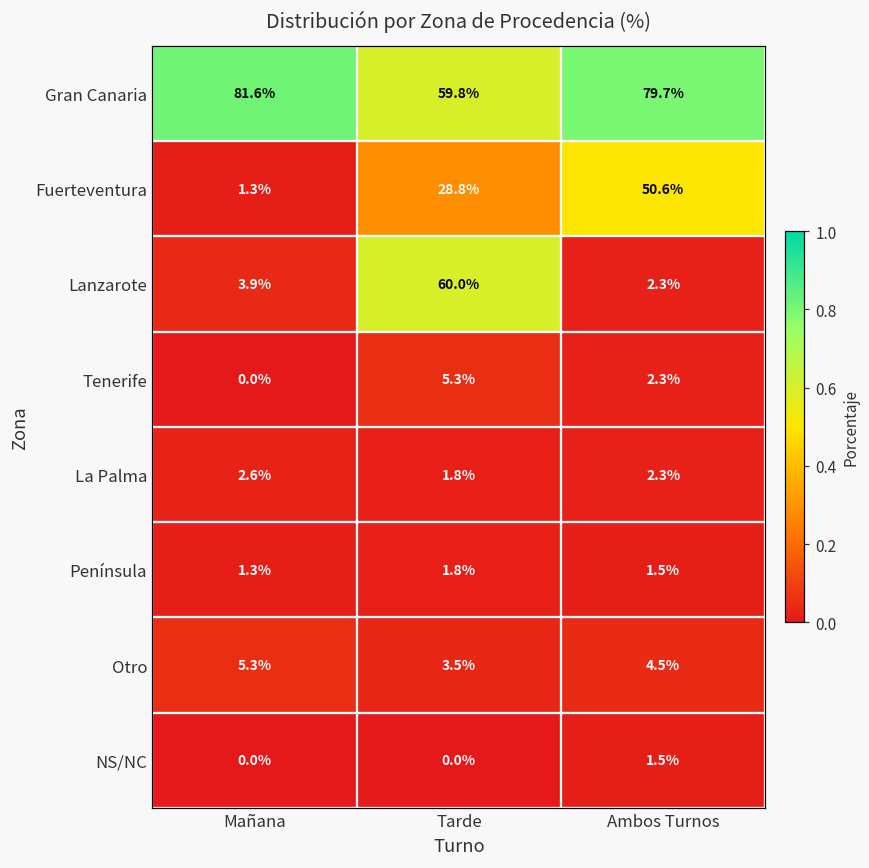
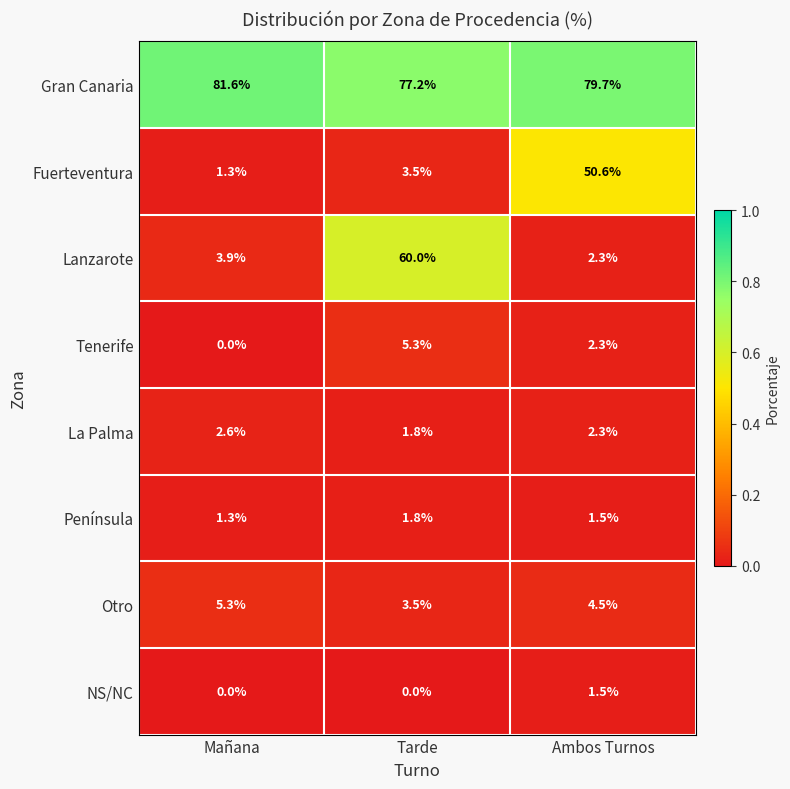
Gran Canaria, Tarde: 59.8% -> 77.2%
Fuerteventura, Tarde: 28.8% -> 3.5%
